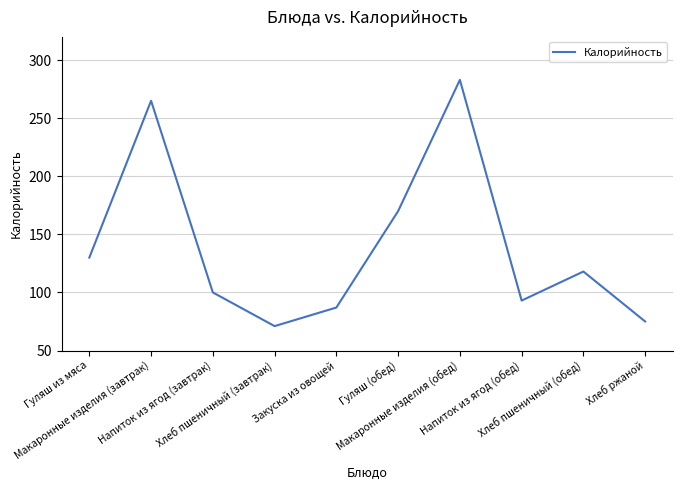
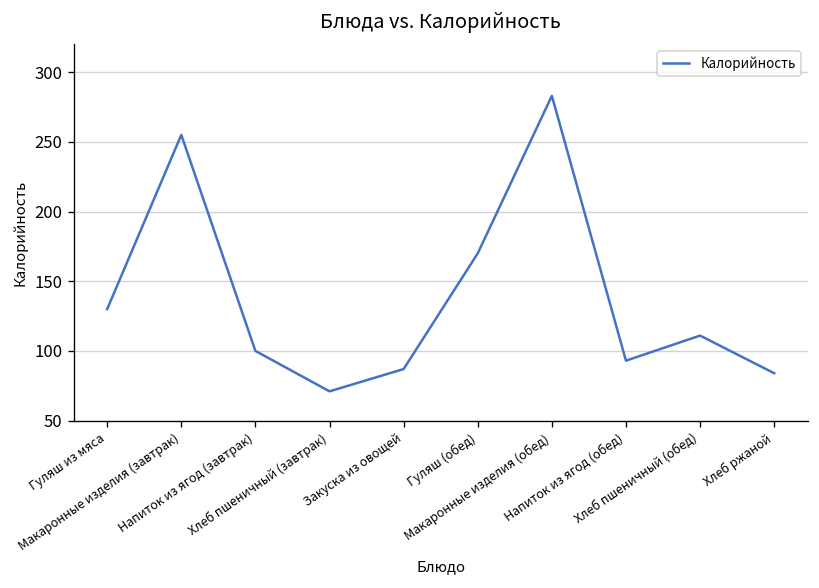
Макаронные изделия (завтрак): 265 -> 255
Хлеб пшеничный (обед): 118 -> 111
Хлеб ржаной: 75 -> 84
